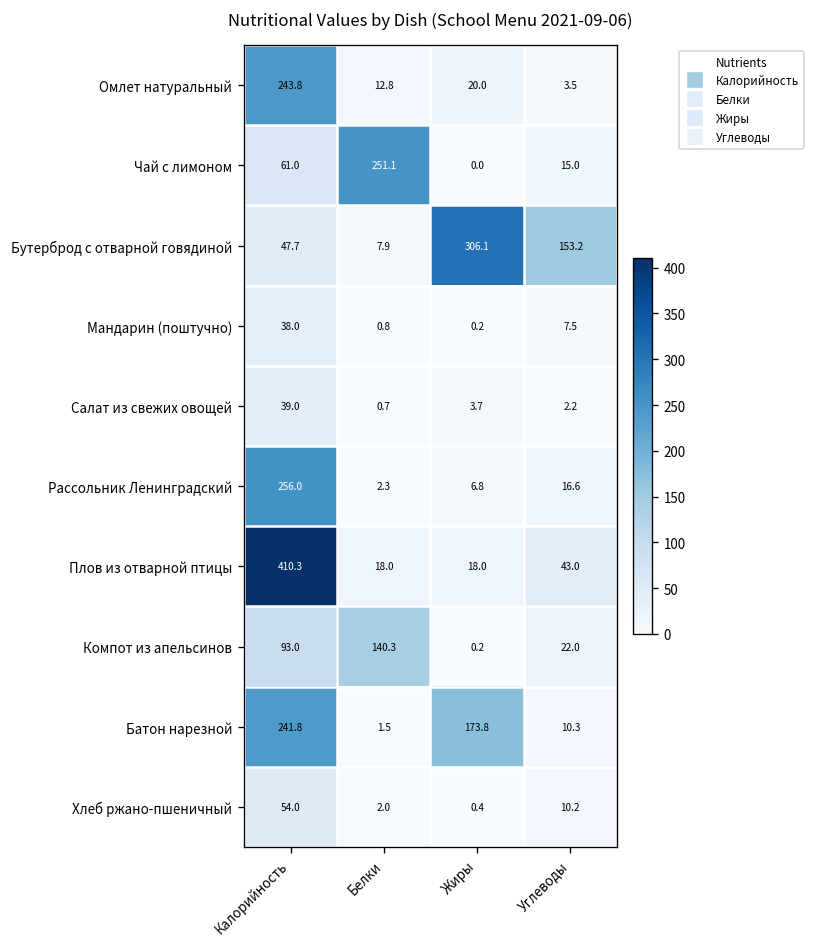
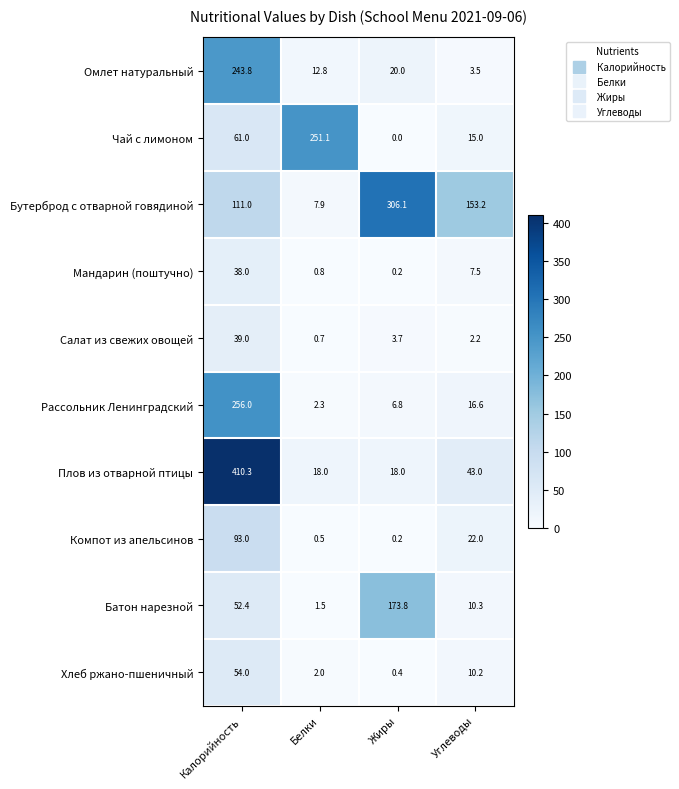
Бутерброд с отварной говядиной, Калорийность: 47.7 -> 111.0
Компот из апельсинов, Белки: 140.3 -> 0.5
Батон нарезной, Калорийность: 241.8 -> 52.4
